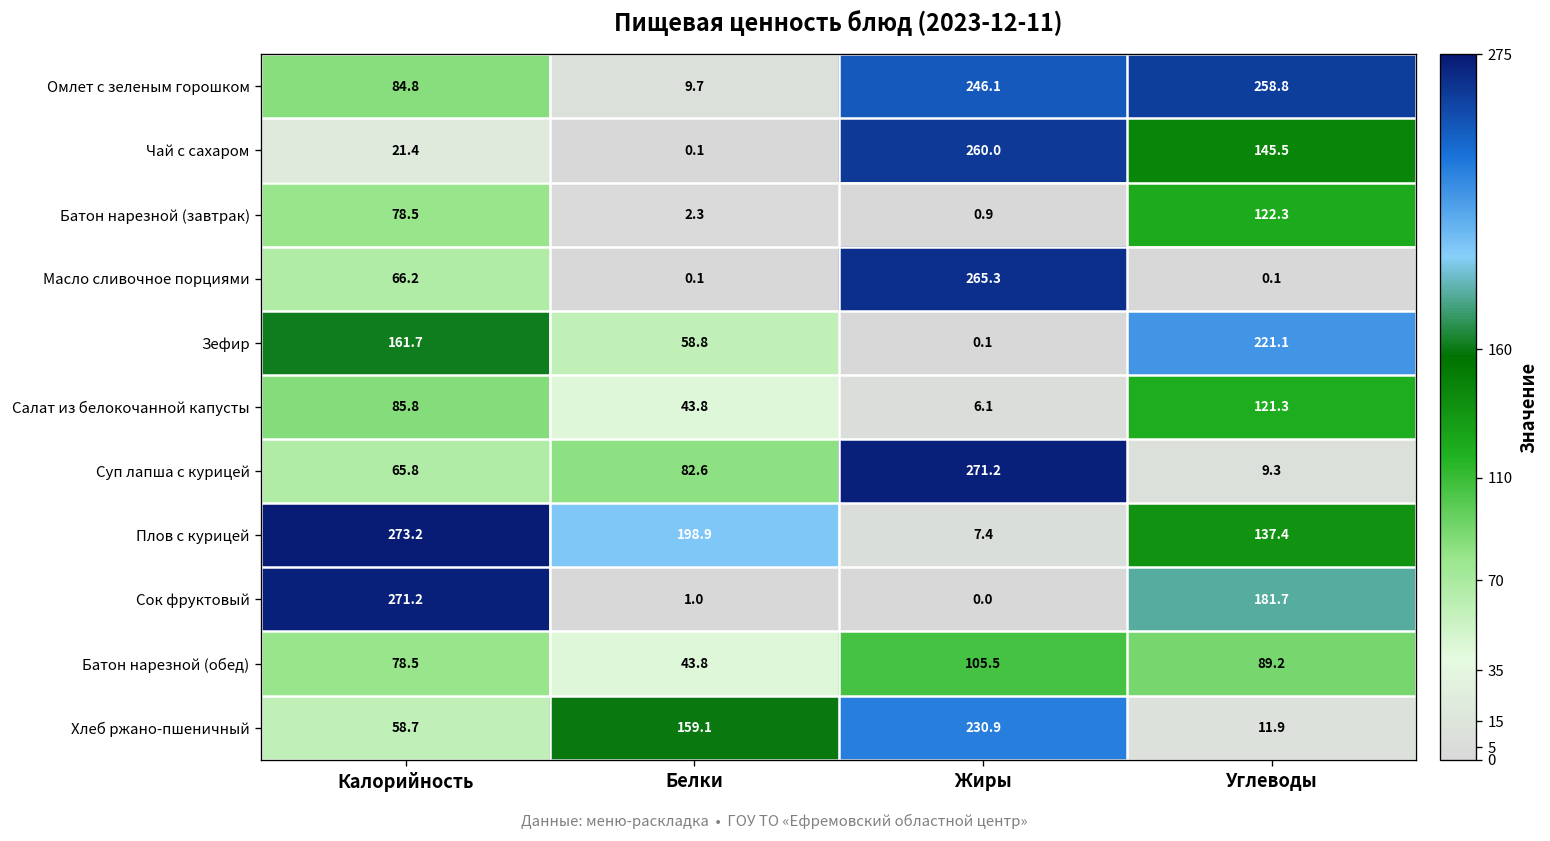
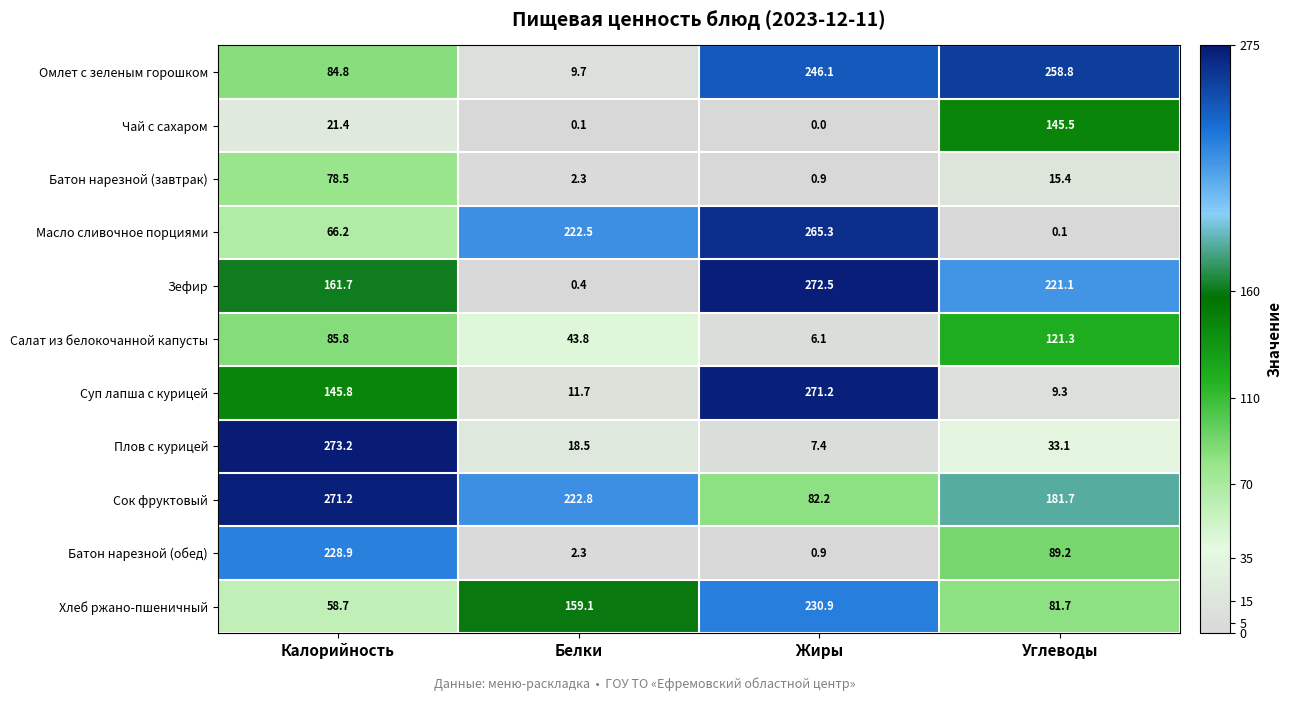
Чай с сахаром, Жиры: 260.0 -> 0.0
Батон нарезной (завтрак), Углеводы: 122.3 -> 15.4
Масло сливочное порциями, Белки: 0.1 -> 222.5
Зефир, Белки: 58.8 -> 0.4
Зефир, Жиры: 0.1 -> 272.5
Суп лапша с курицей, Калорийность: 65.8 -> 145.8
Суп лапша с курицей, Белки: 82.6 -> 11.7
Плов с курицей, Белки: 198.9 -> 18.5
Плов с курицей, Углеводы: 137.4 -> 33.1
Сок фруктовый, Белки: 1.0 -> 222.8
Сок фруктовый, Жиры: 0.0 -> 82.2
Батон нарезной (обед), Калорийность: 78.5 -> 228.9
Батон нарезной (обед), Белки: 43.8 -> 2.3
Батон нарезной (обед), Жиры: 105.5 -> 0.9
Хлеб ржано-пшеничный, Углеводы: 11.9 -> 81.7
